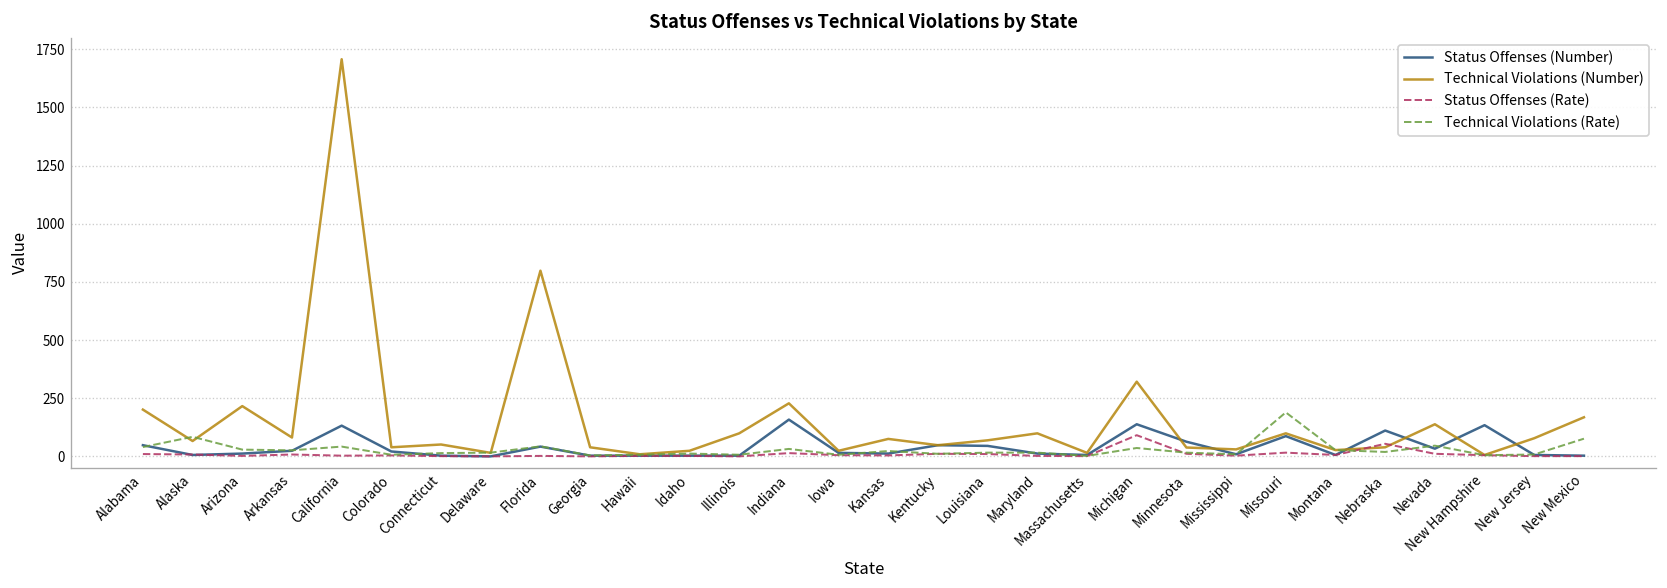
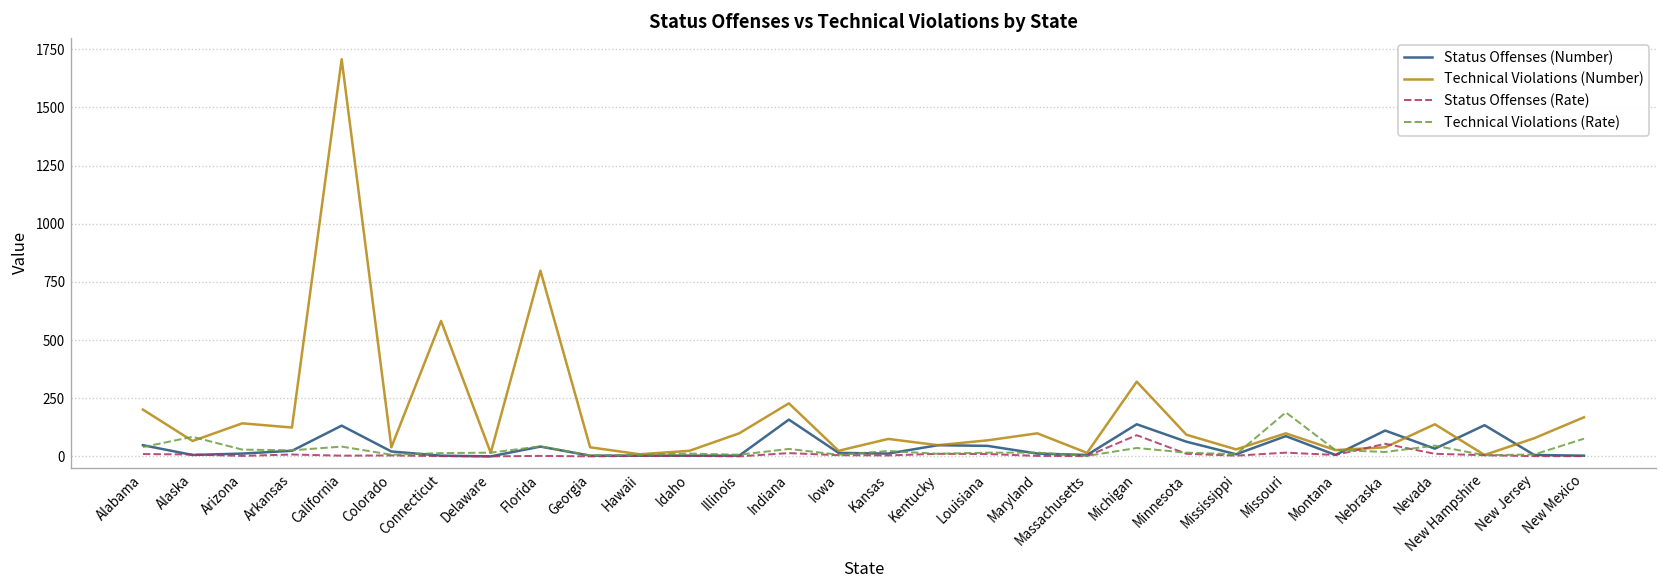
Technical Violations (Number), Arizona: 220 -> 140
Technical Violations (Number), Arkansas: 80 -> 120
Technical Violations (Number), Connecticut: 50 -> 580
Technical Violations (Number), Minnesota: 40 -> 90
